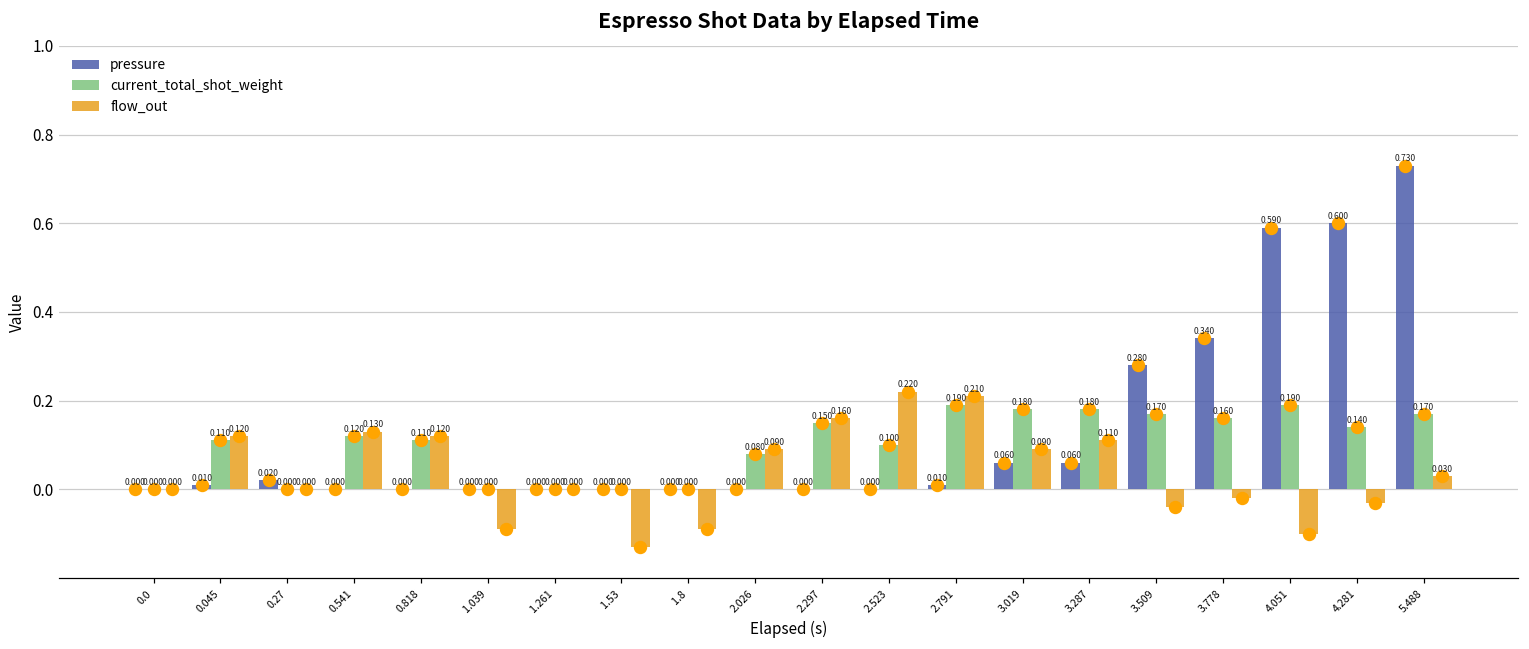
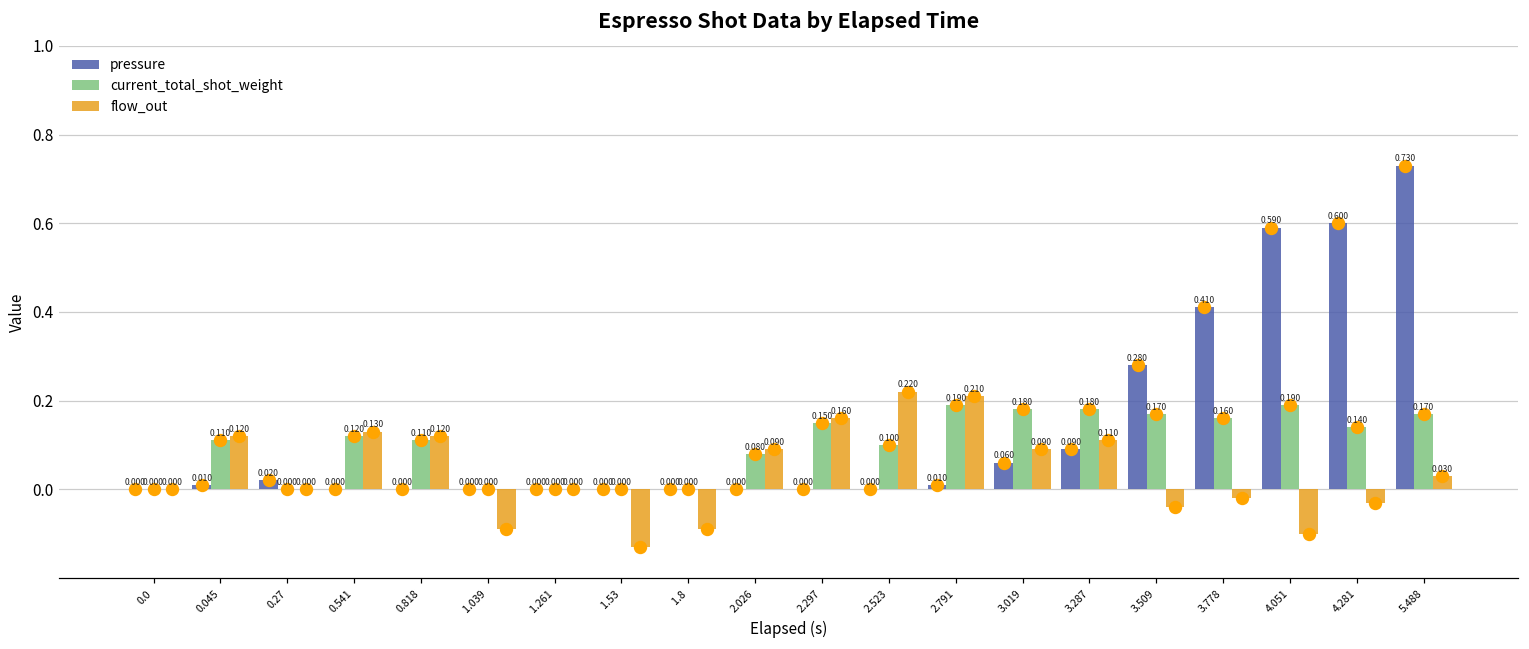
pressure, 3.287: 0.060 -> 0.090
pressure, 3.778: 0.340 -> 0.410
